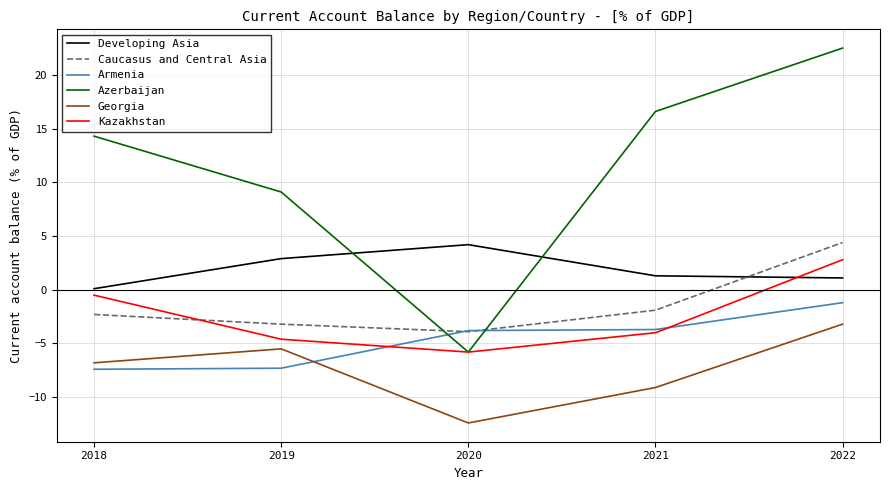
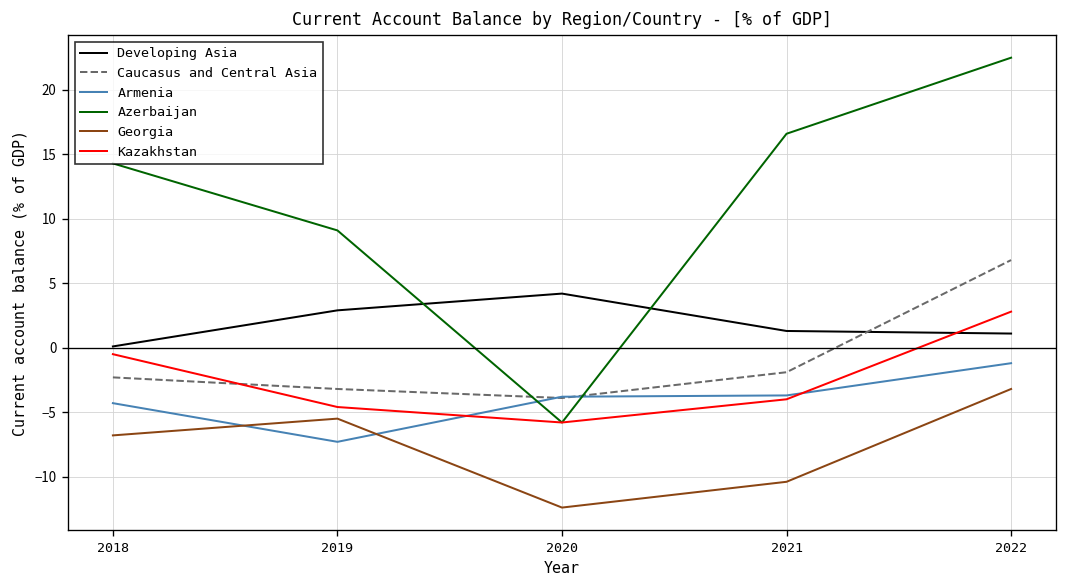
Armenia, 2018: -7.4 -> -4.3
Georgia, 2021: -9.1 -> -10.4
Caucasus and Central Asia, 2022: 4.4 -> 6.8
